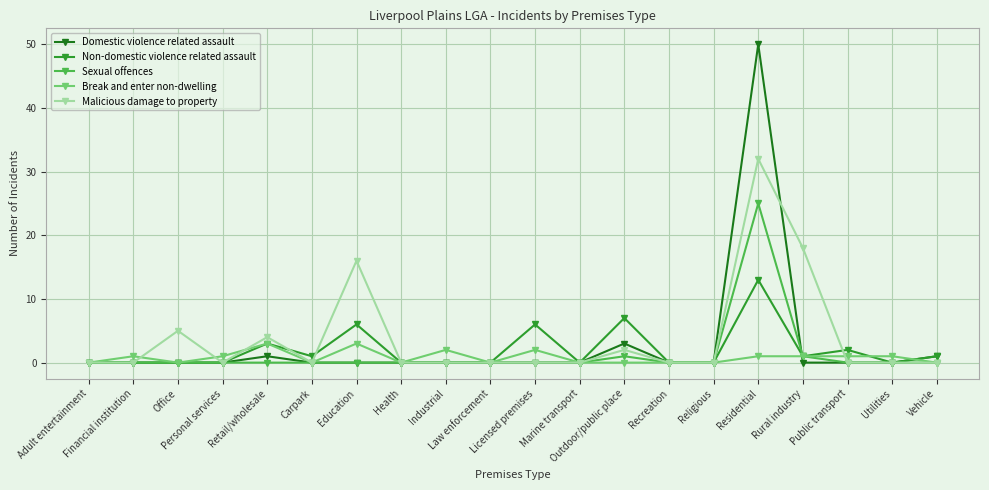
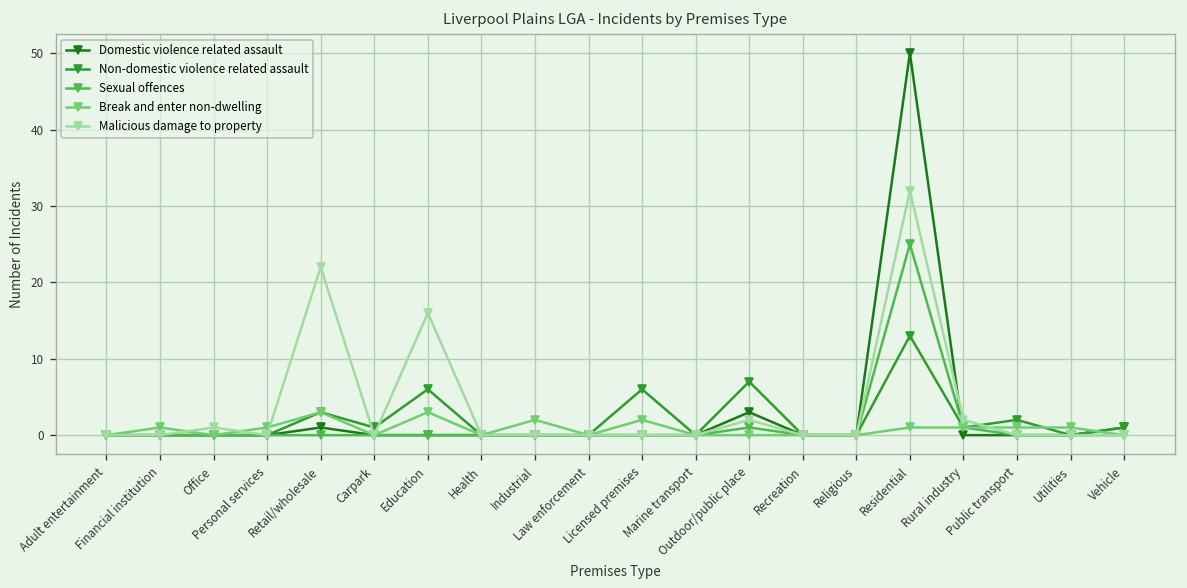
Malicious damage to property, Office: 5 -> 1
Malicious damage to property, Retail/wholesale: 4 -> 22
Malicious damage to property, Rural industry: 18 -> 2
